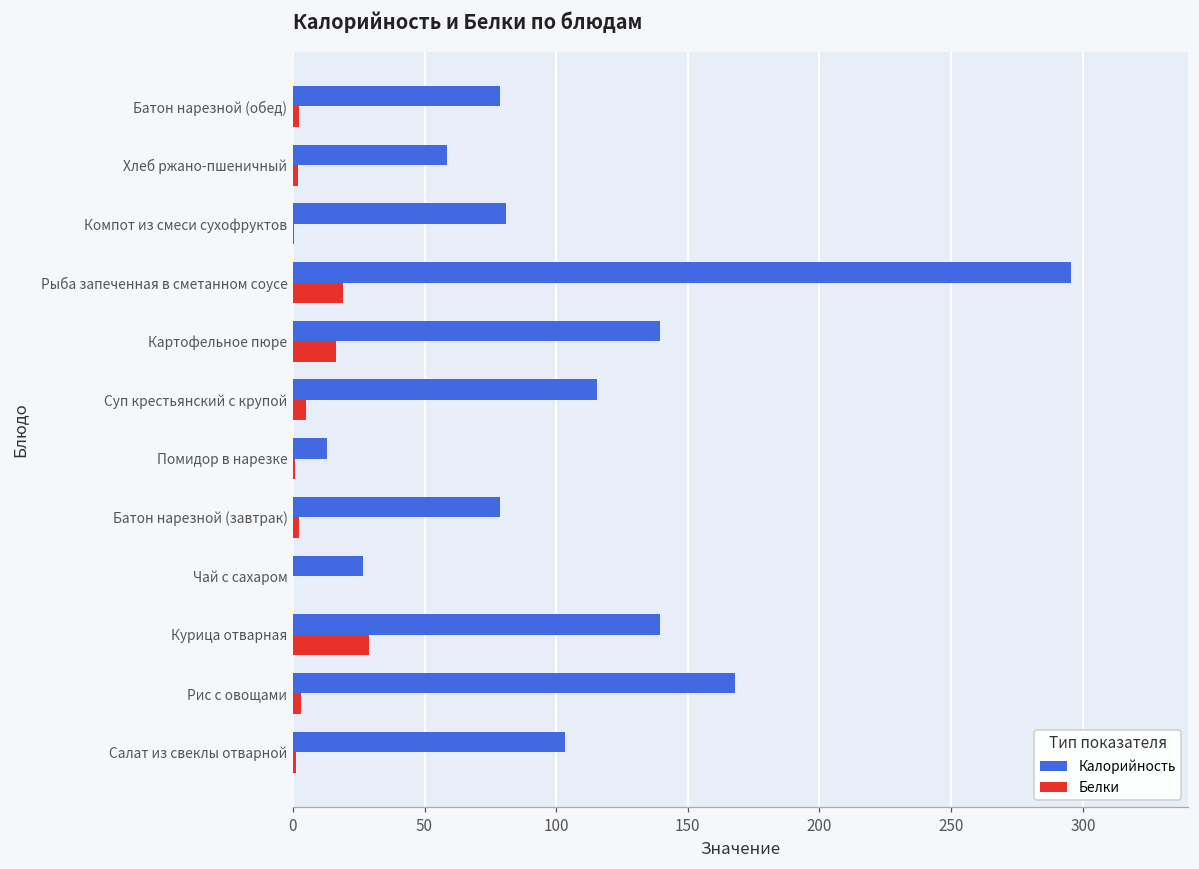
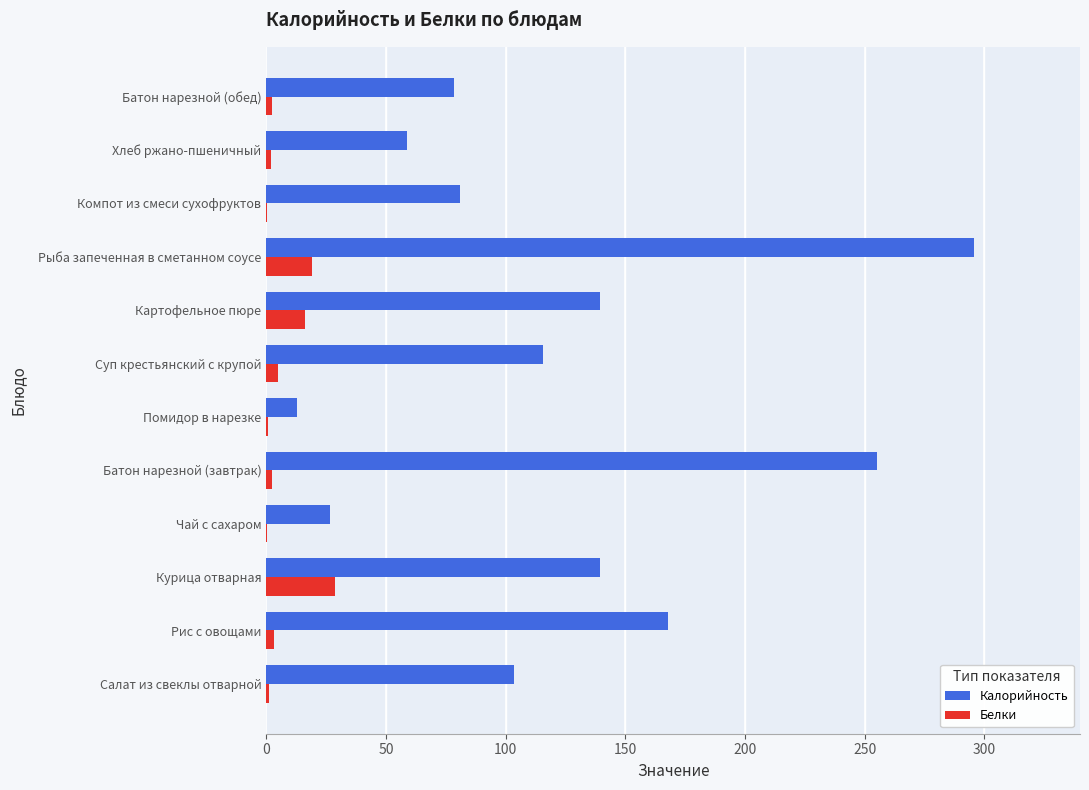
Калорийность, Батон нарезной (завтрак): 79 -> 255
